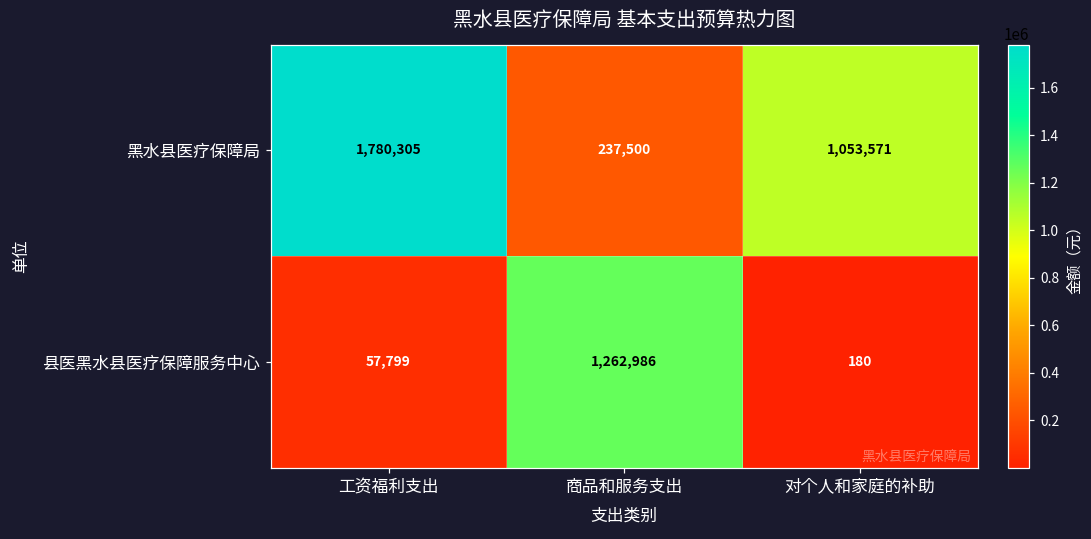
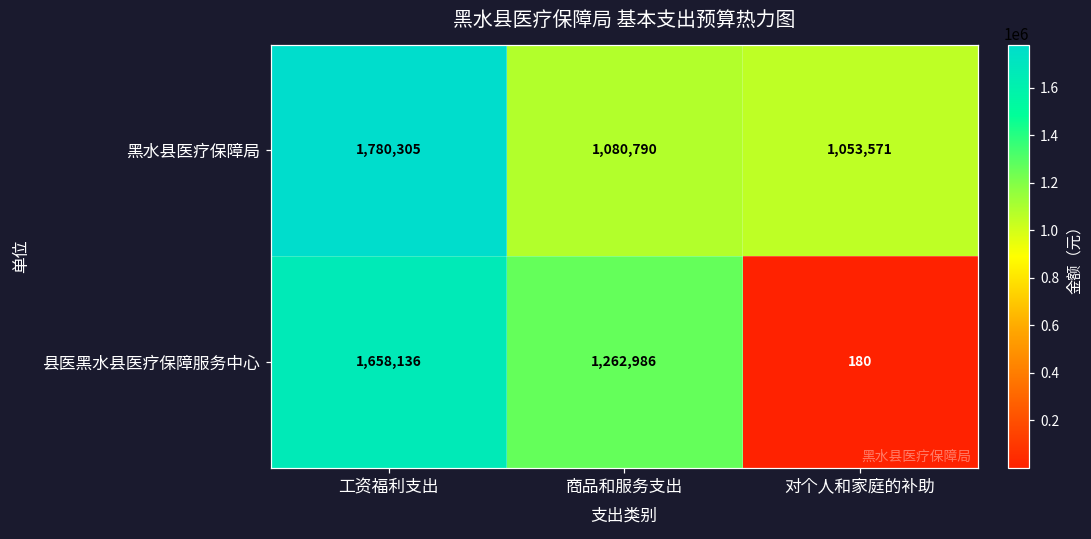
黑水县医疗保障局, 商品和服务支出: 237,500 -> 1,080,790
县医黑水县医疗保障服务中心, 工资福利支出: 57,799 -> 1,658,136
